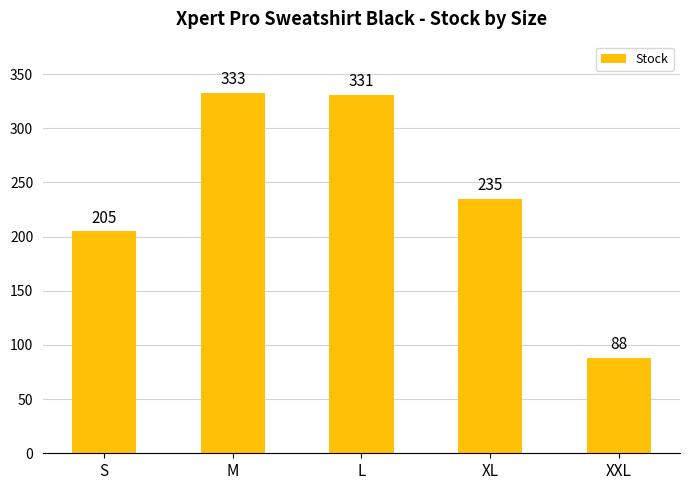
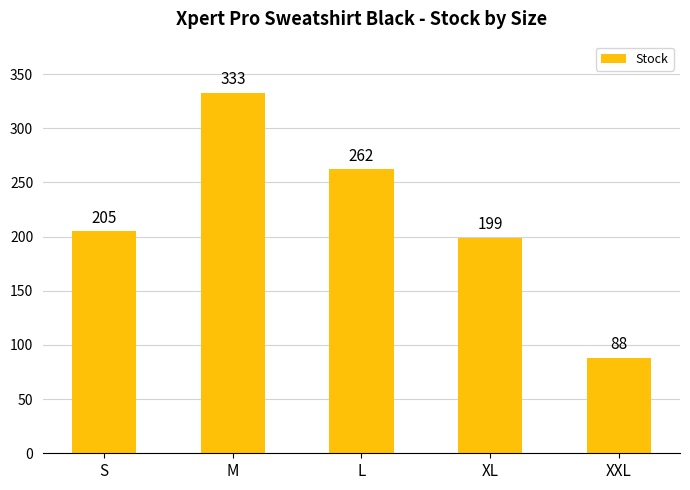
L: 331 -> 262
XL: 235 -> 199
